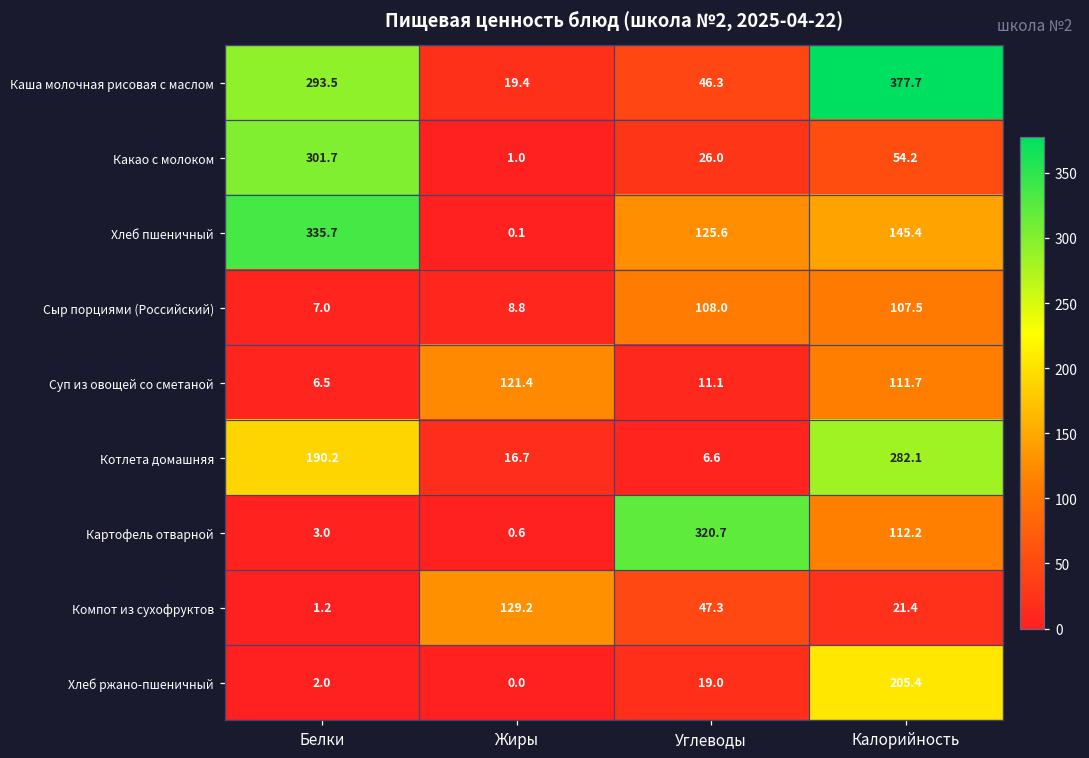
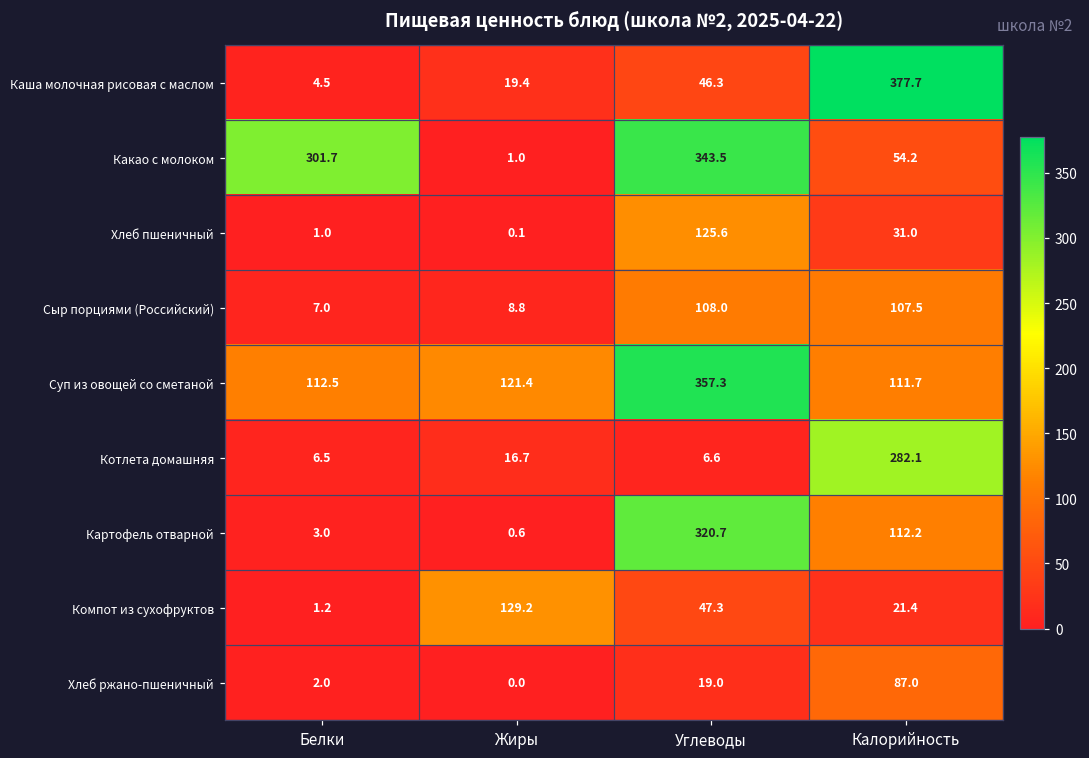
Каша молочная рисовая с маслом, Белки: 293.5 -> 4.5
Какао с молоком, Углеводы: 26.0 -> 343.5
Хлеб пшеничный, Белки: 335.7 -> 1.0
Хлеб пшеничный, Калорийность: 145.4 -> 31.0
Суп из овощей со сметаной, Белки: 6.5 -> 112.5
Суп из овощей со сметаной, Углеводы: 11.1 -> 357.3
Котлета домашняя, Белки: 190.2 -> 6.5
Хлеб ржано-пшеничный, Калорийность: 205.4 -> 87.0
